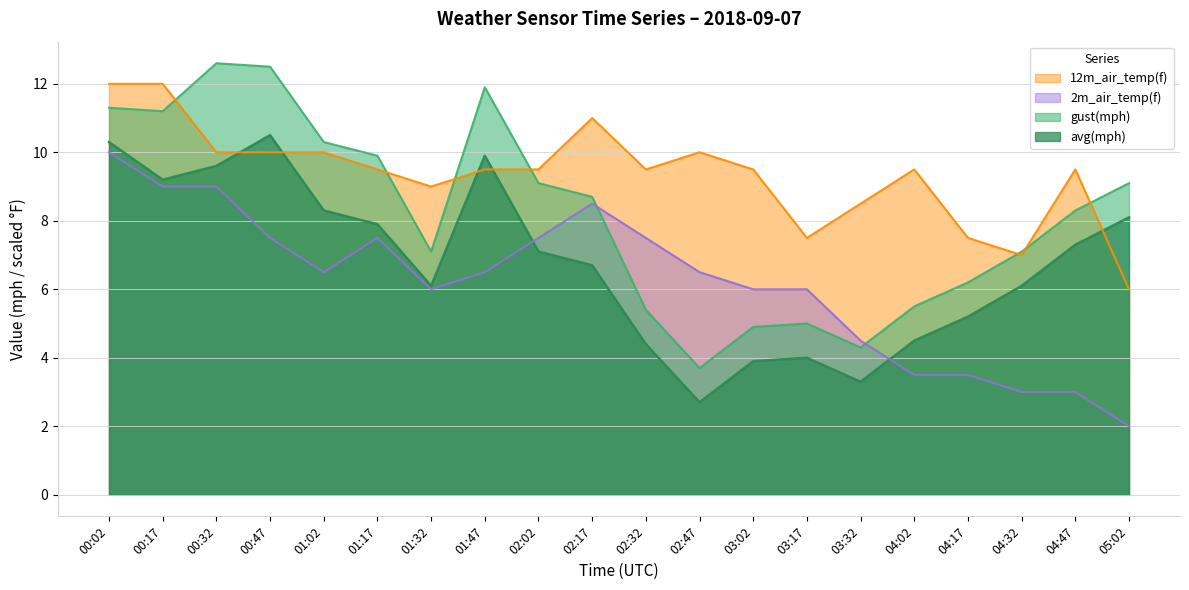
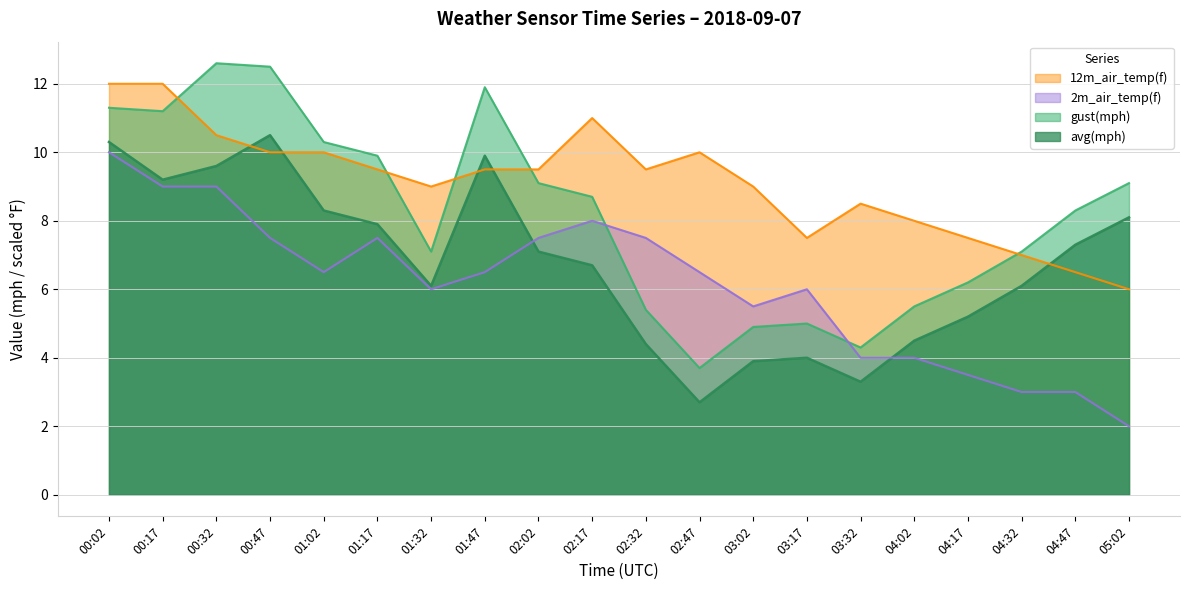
12m_air_temp(f), 00:32: 10.0 -> 10.5
2m_air_temp(f), 02:17: 8.5 -> 8.0
12m_air_temp(f), 03:02: 9.5 -> 9.0
2m_air_temp(f), 03:02: 6.0 -> 5.5
2m_air_temp(f), 03:32: 4.5 -> 4.0
12m_air_temp(f), 04:02: 9.5 -> 8.0
2m_air_temp(f), 04:02: 3.5 -> 4.0
12m_air_temp(f), 04:47: 9.5 -> 6.5
